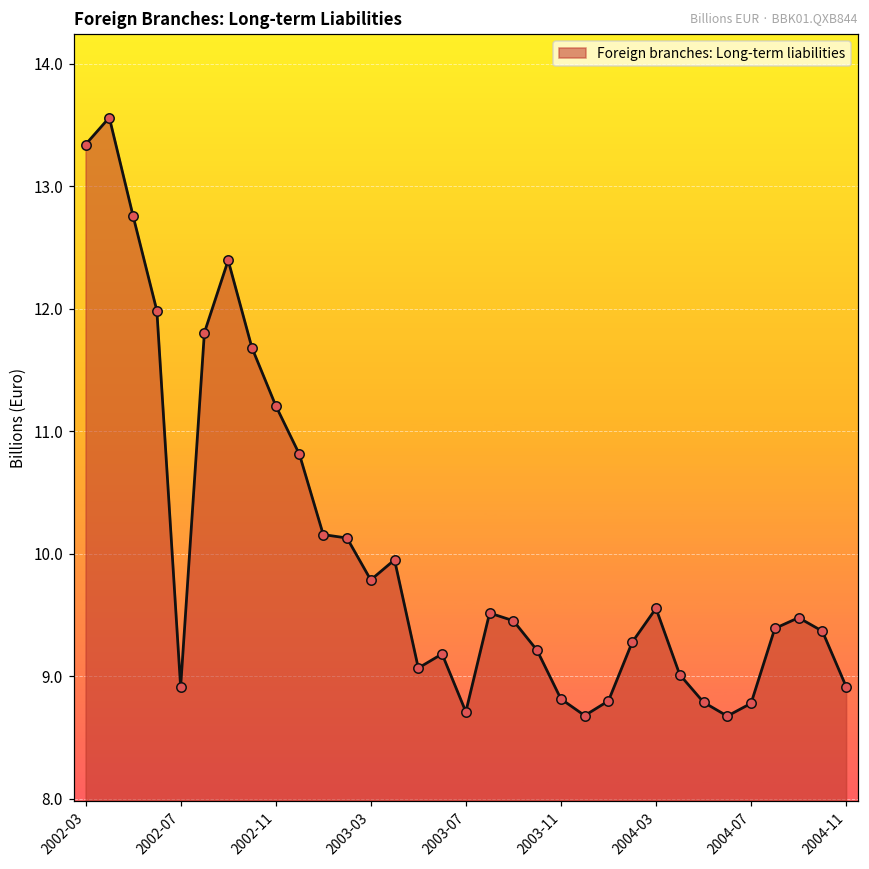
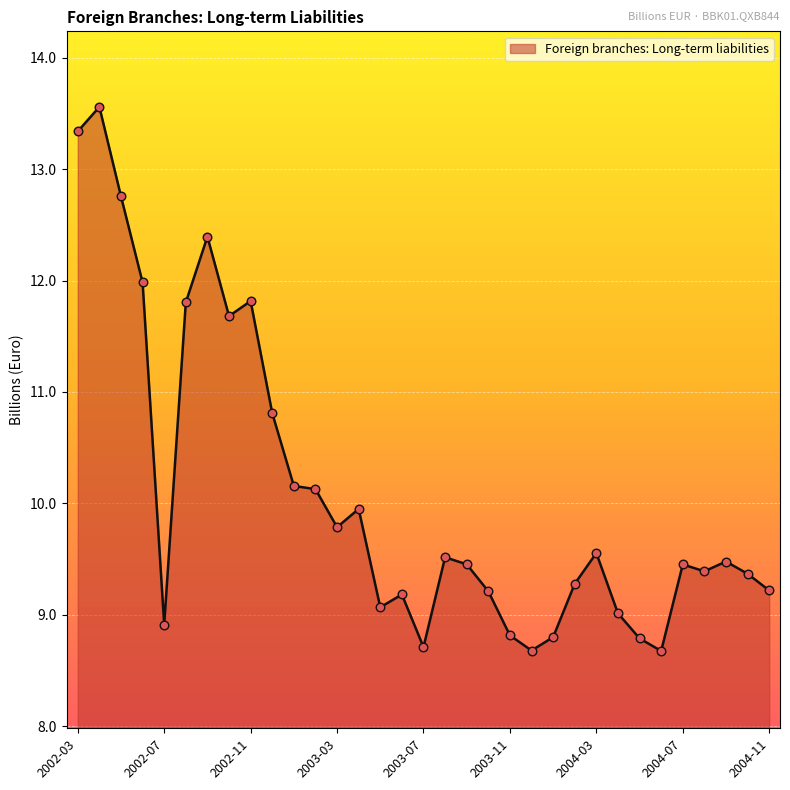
2002-11: 11.21 -> 11.82
2004-07: 8.78 -> 9.45
2004-11: 8.92 -> 9.22
